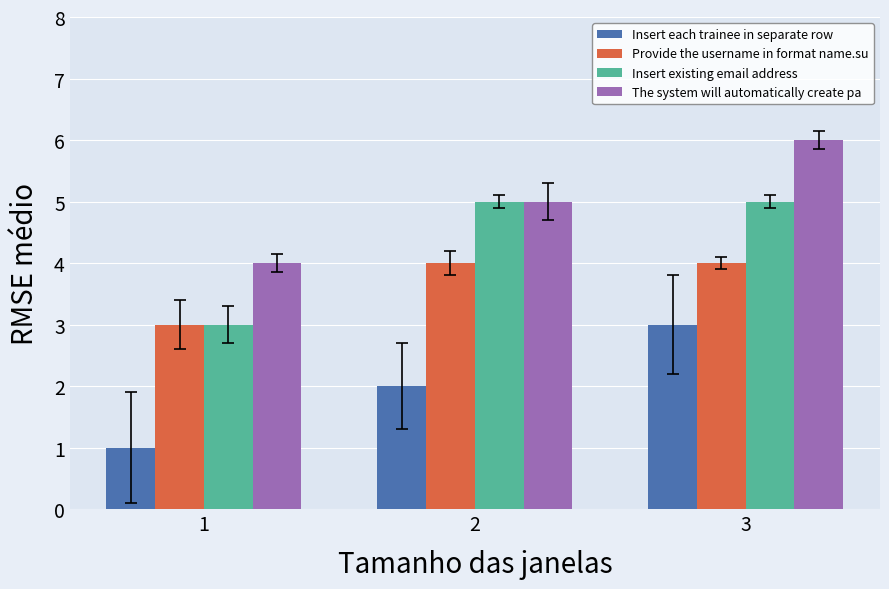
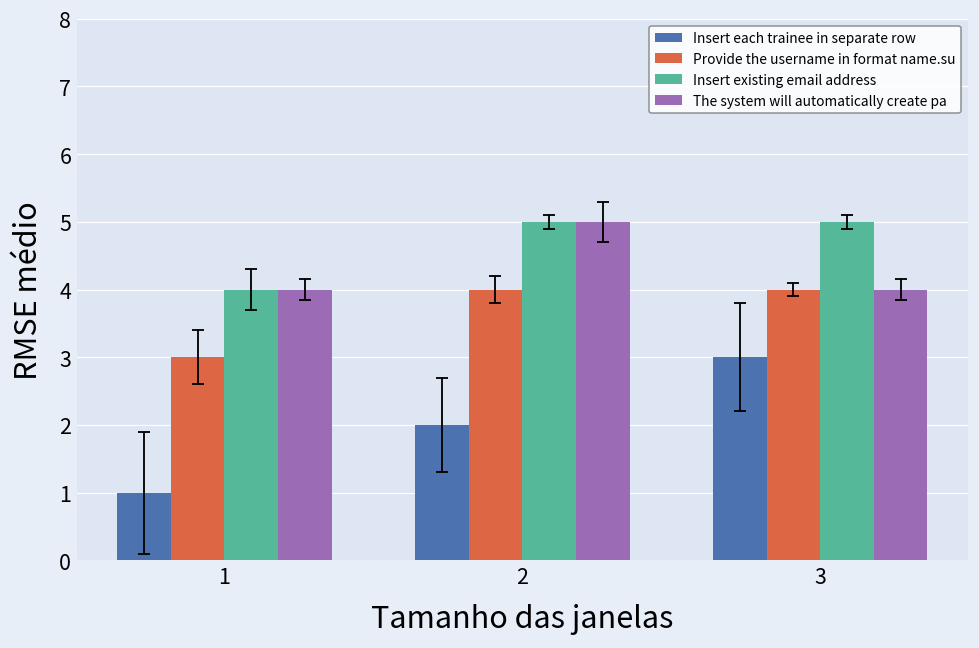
Insert existing email address, 1: 3 -> 4
The system will automatically create pa, 3: 6 -> 4
